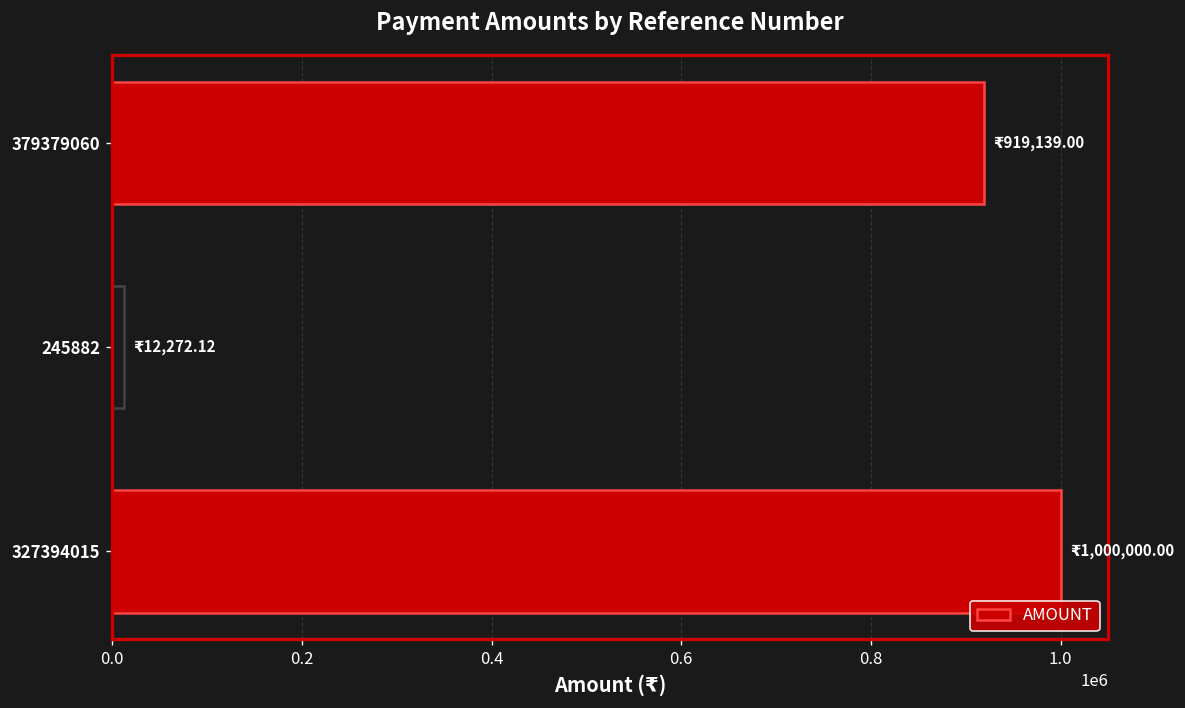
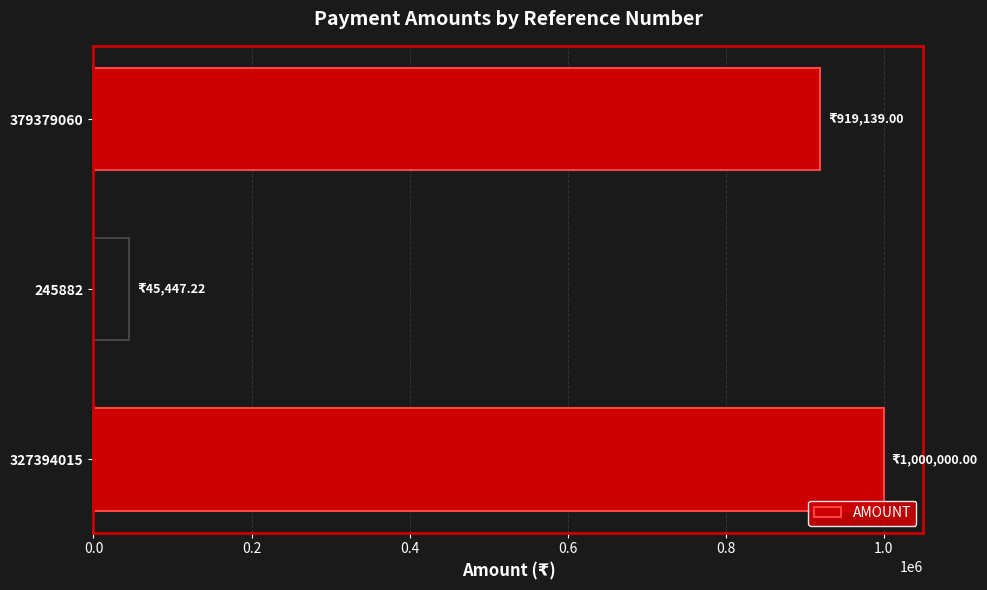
245882: 12,272.12 -> 45,447.22
